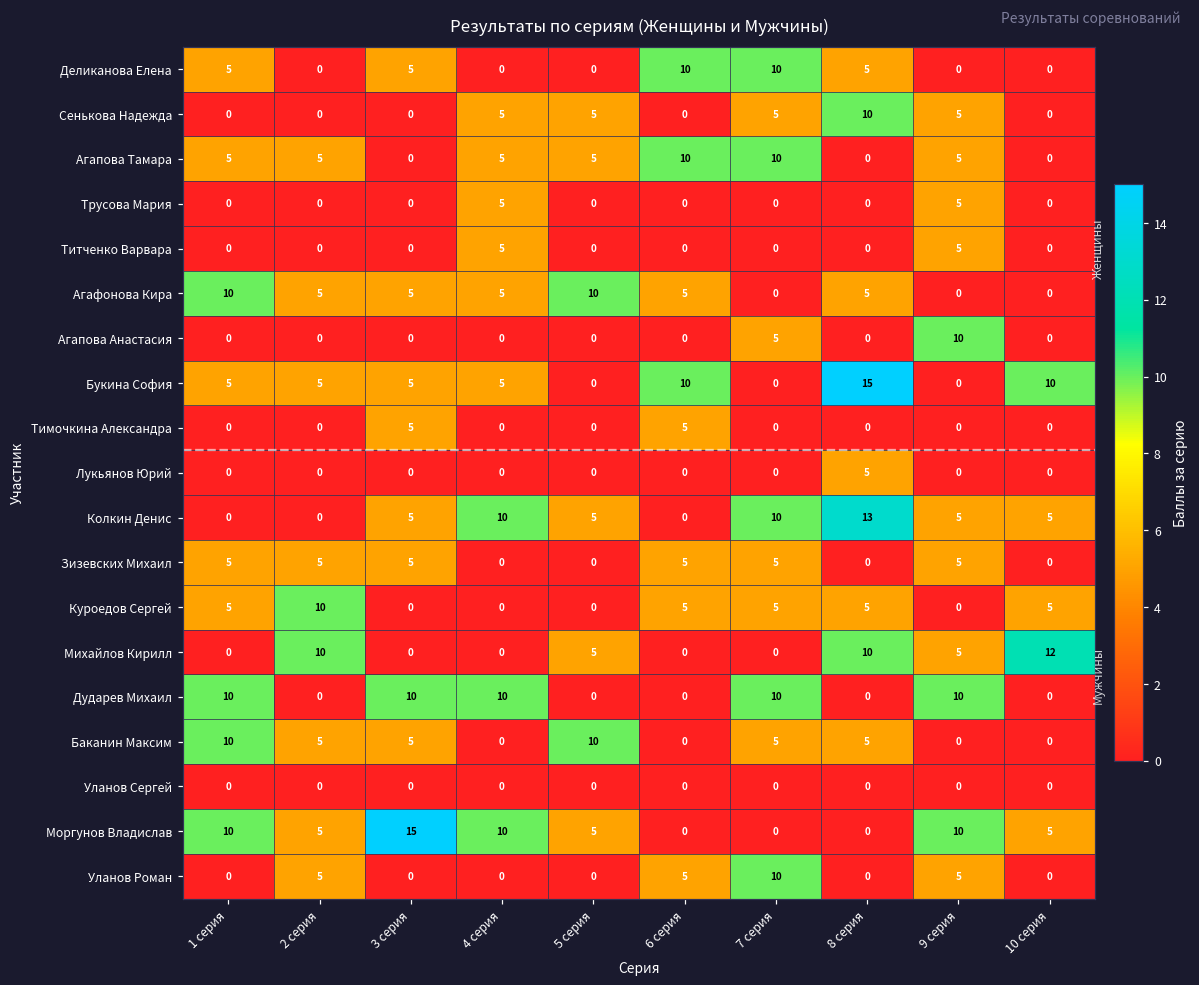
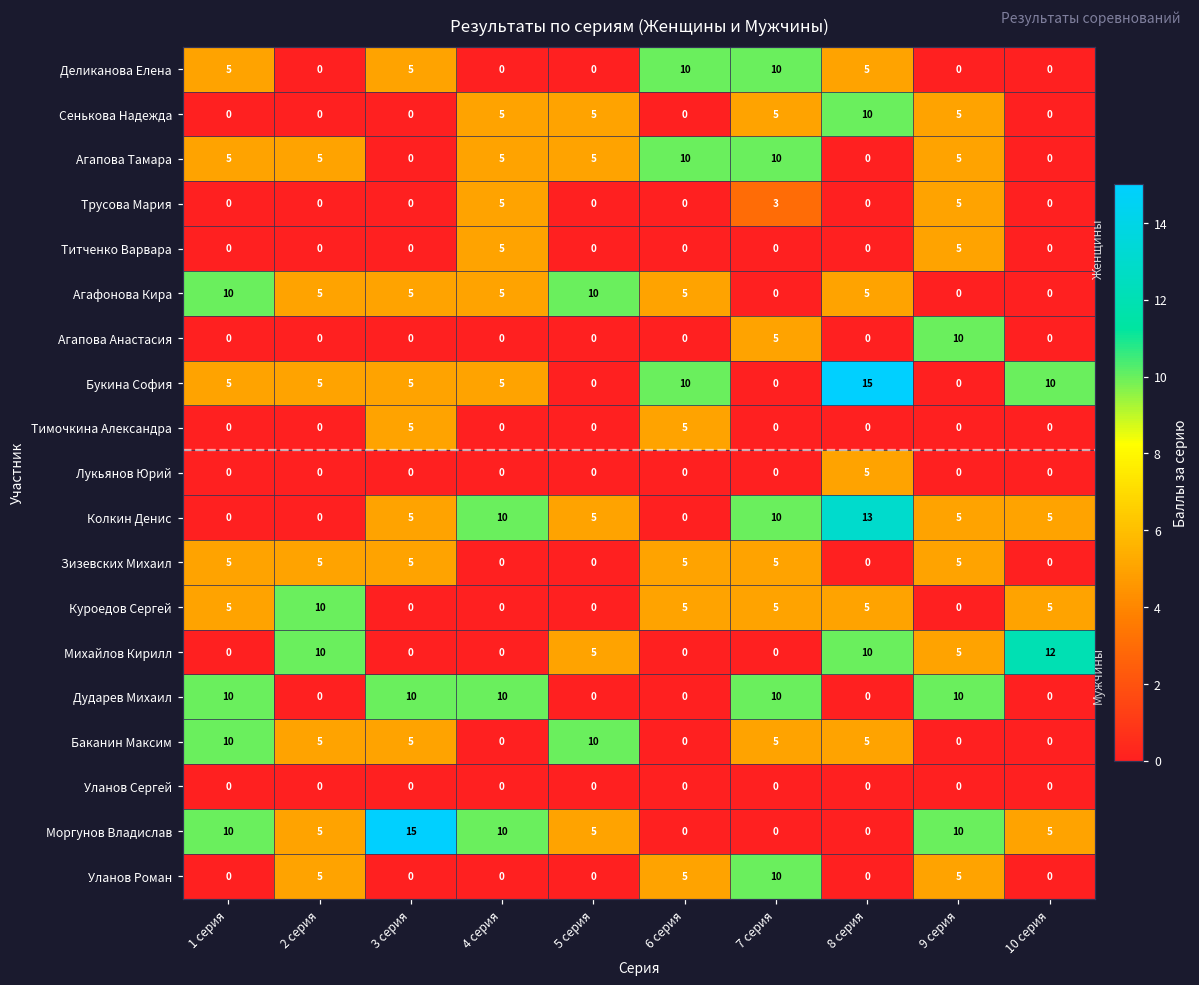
Трусова Мария, 7 серия: 0 -> 3
